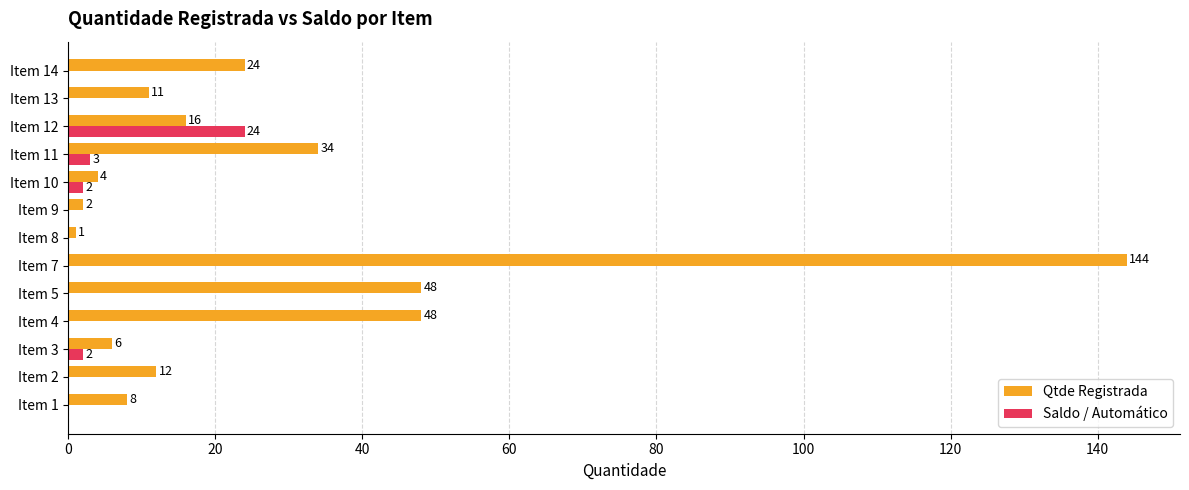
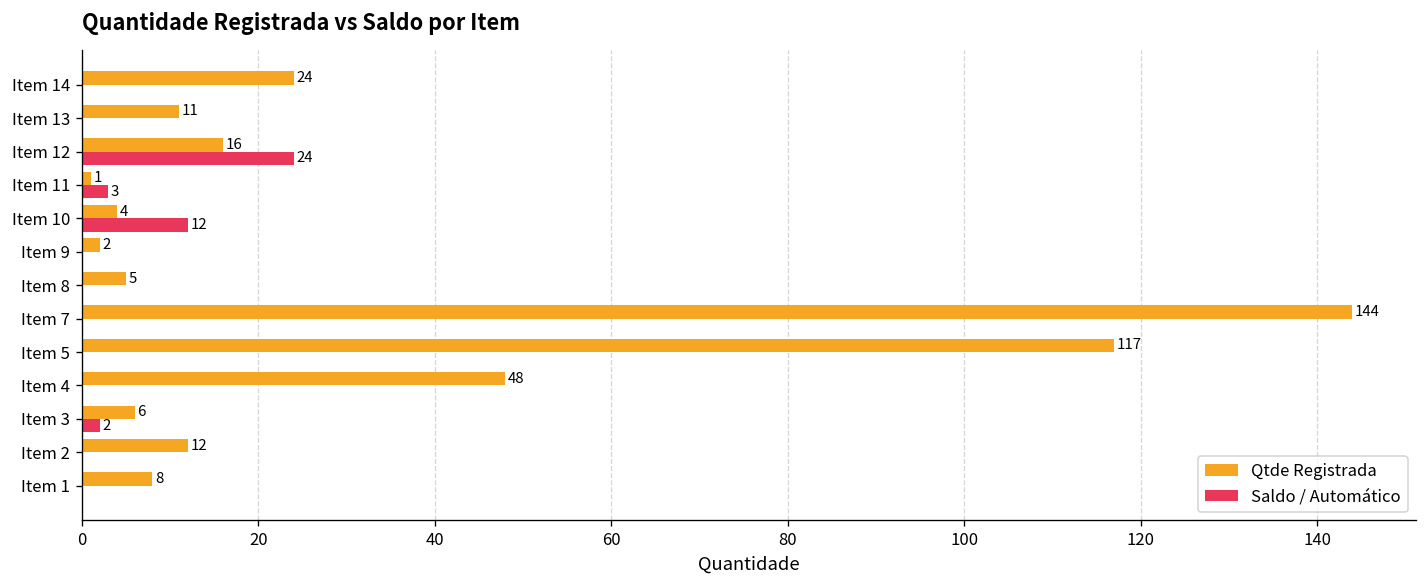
Qtde Registrada, Item 11: 34 -> 1
Saldo / Automático, Item 10: 2 -> 12
Qtde Registrada, Item 8: 1 -> 5
Qtde Registrada, Item 5: 48 -> 117
